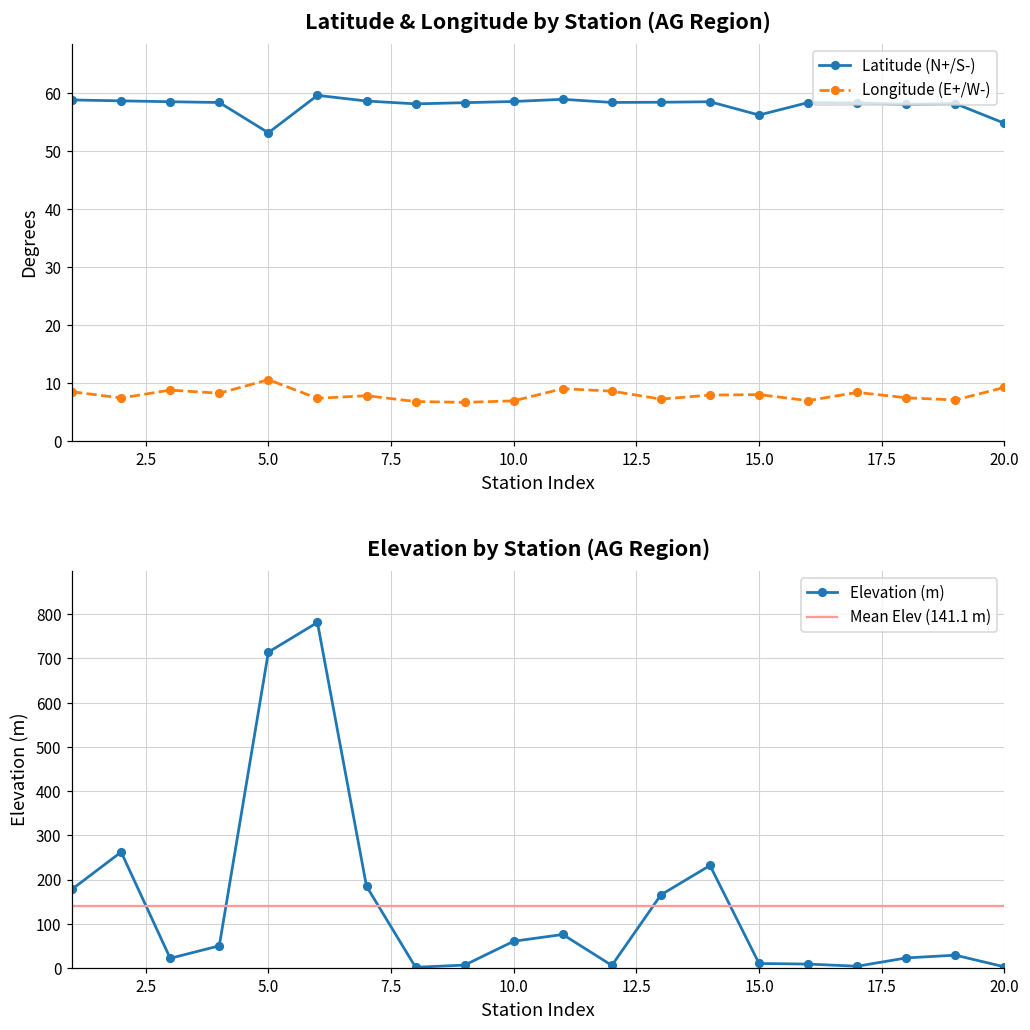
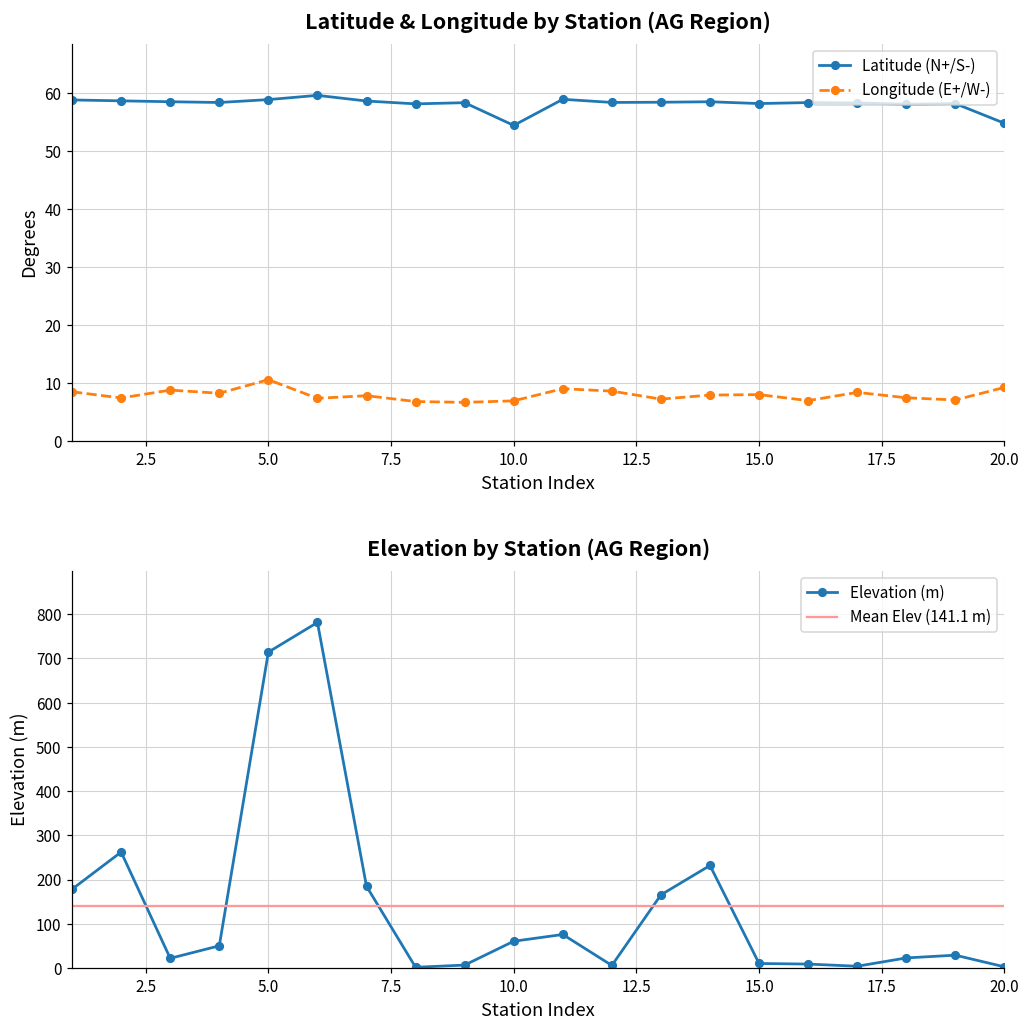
Latitude & Longitude by Station (AG Region), Latitude (N+/S-), 5.0: 53 -> 59
Latitude & Longitude by Station (AG Region), Latitude (N+/S-), 10.0: 59 -> 54
Latitude & Longitude by Station (AG Region), Latitude (N+/S-), 15.0: 56 -> 58
